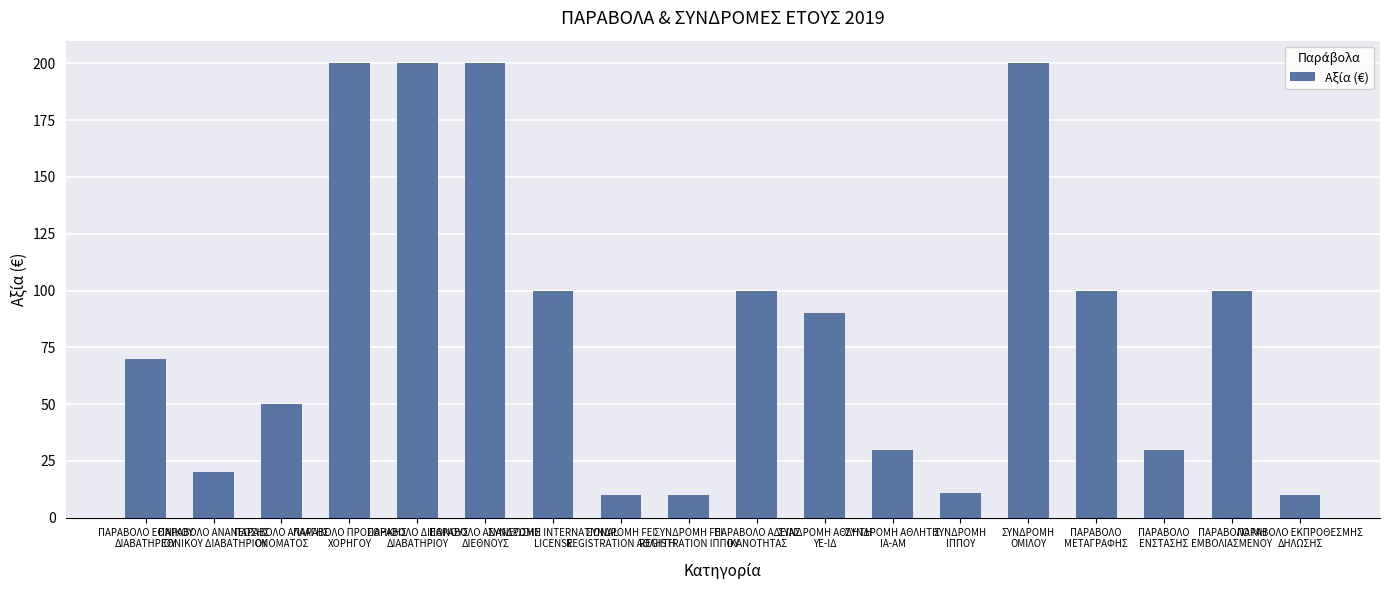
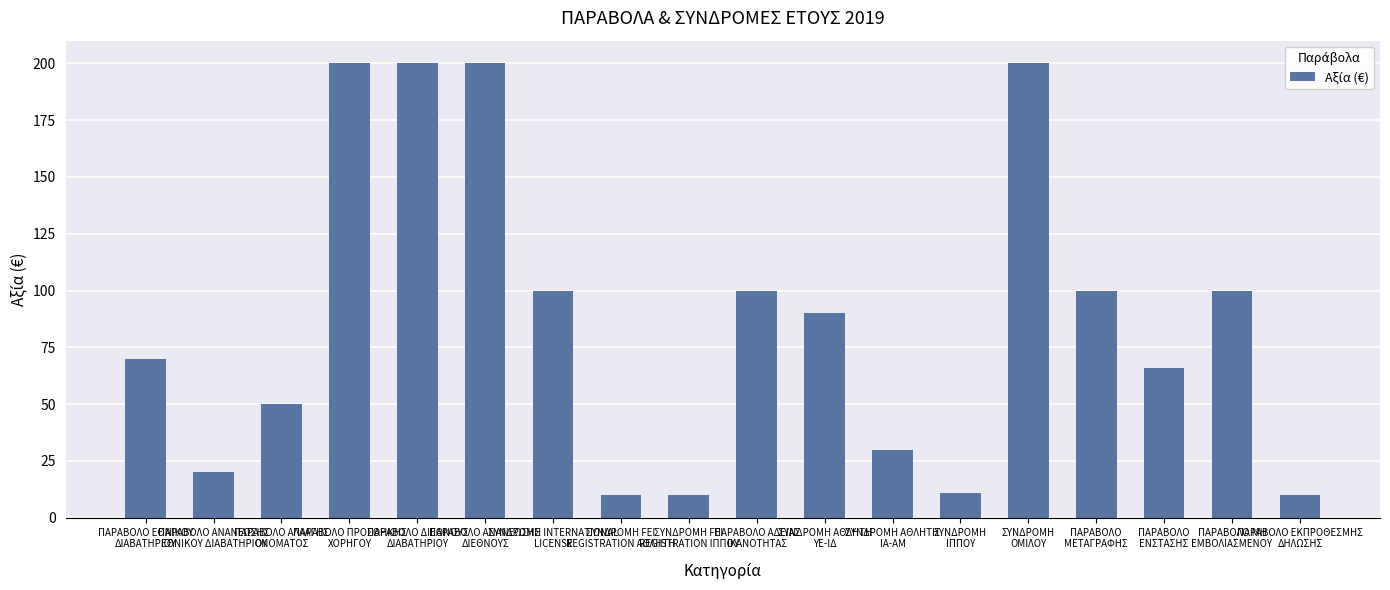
ΠΑΡΑΒΟΛΟ ΕΝΣΤΑΣΗΣ: 30 -> 66
